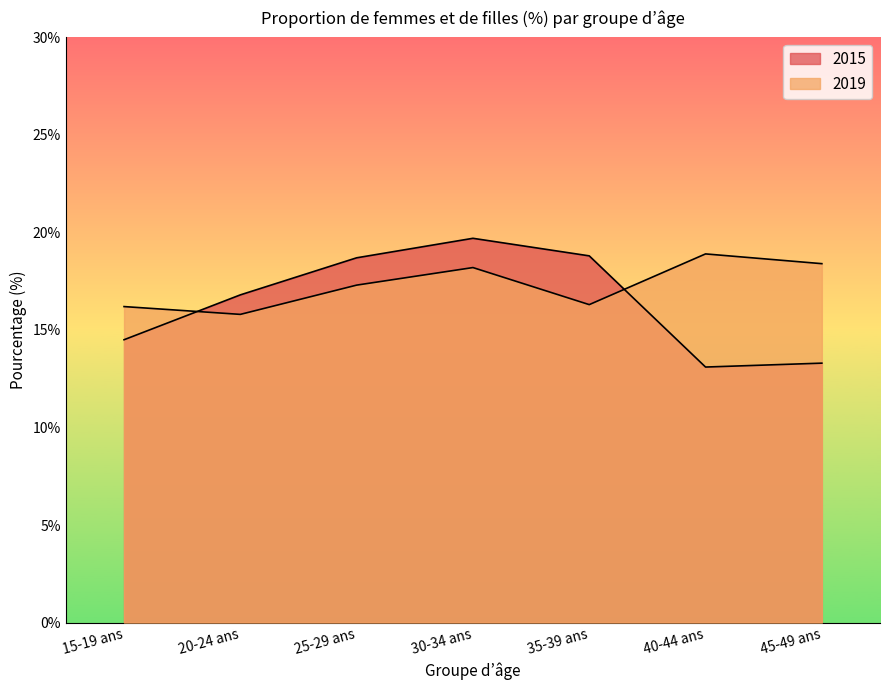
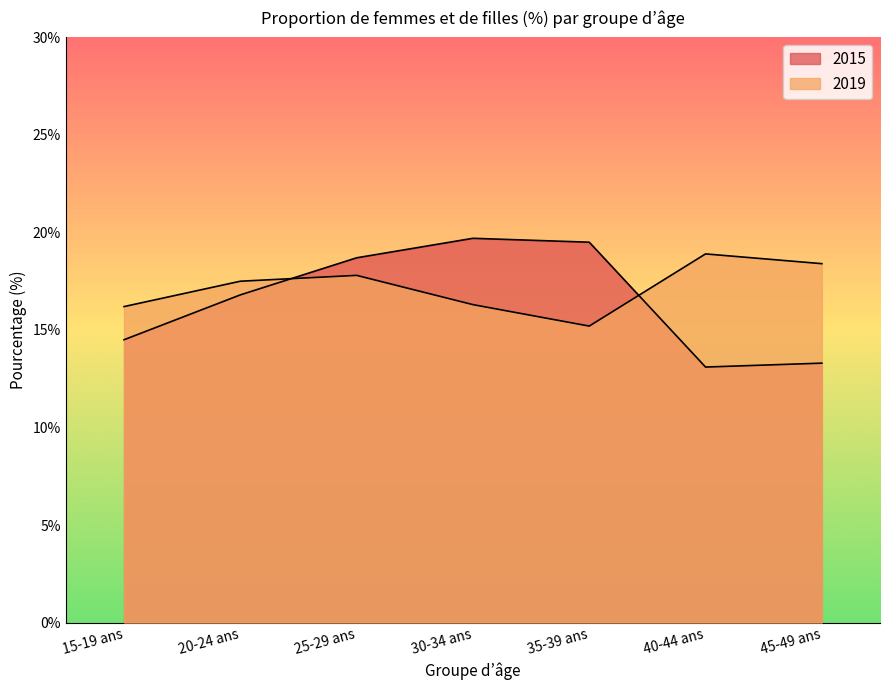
2019, 20-24 ans: 15.8% -> 17.5%
2019, 25-29 ans: 17.3% -> 17.8%
2019, 30-34 ans: 18.2% -> 16.3%
2015, 35-39 ans: 18.8% -> 19.5%
2019, 35-39 ans: 16.3% -> 15.2%
